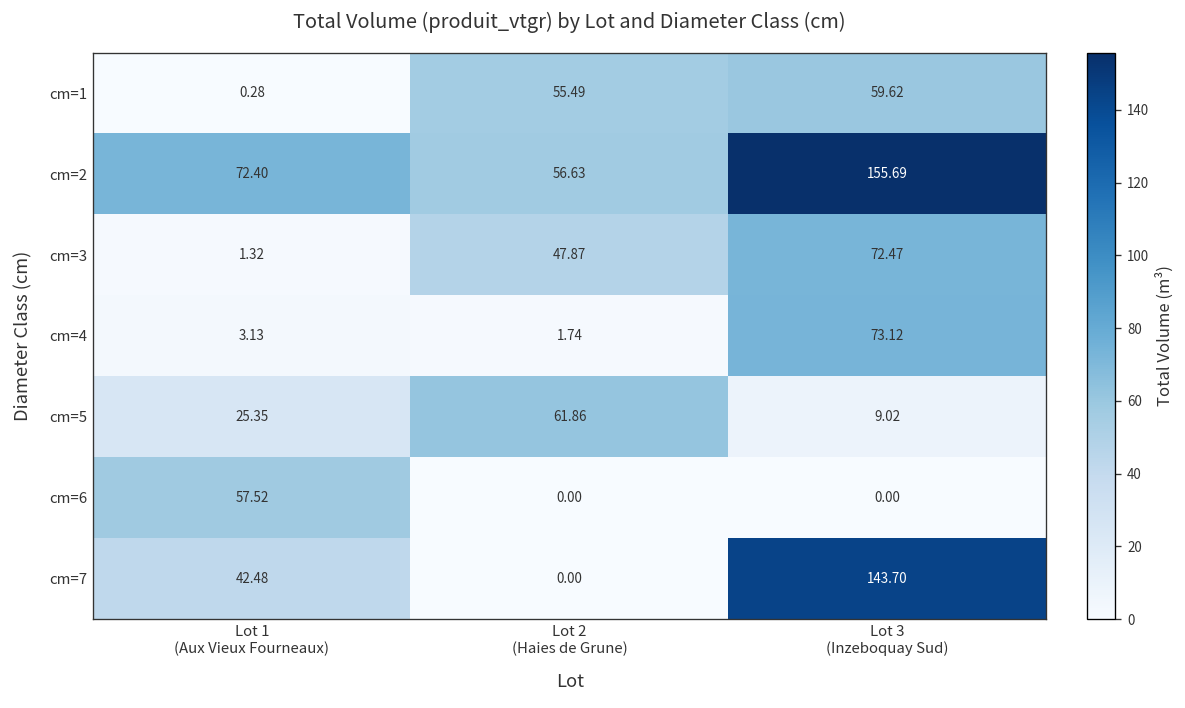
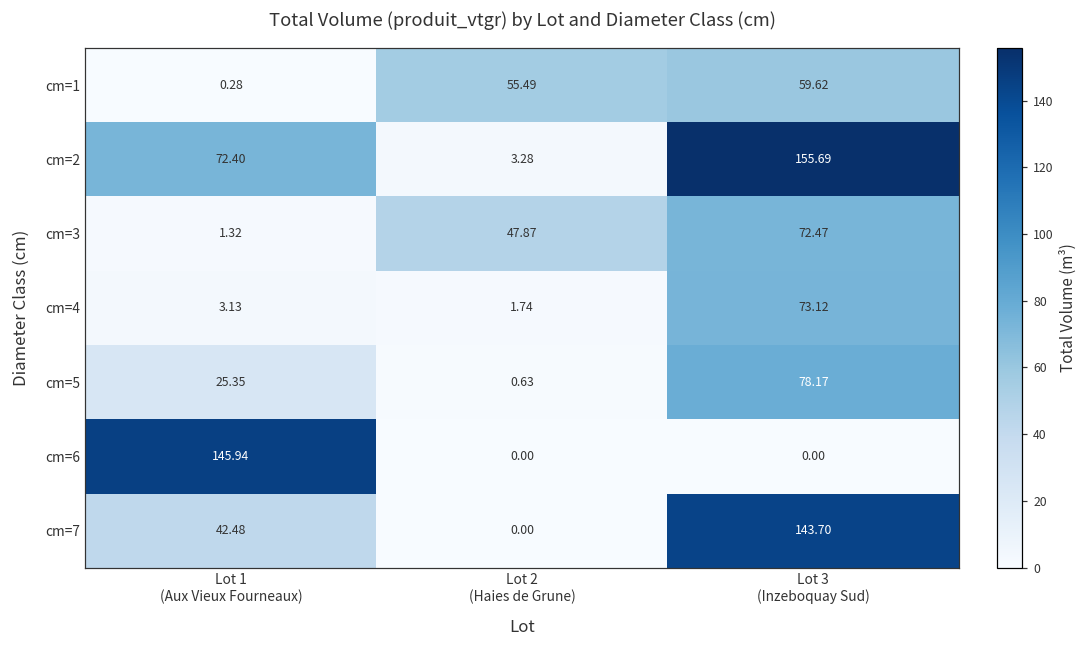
cm=2, Lot 2 (Haies de Grune): 56.63 -> 3.28
cm=5, Lot 2 (Haies de Grune): 61.86 -> 0.63
cm=5, Lot 3 (Inzeboquay Sud): 9.02 -> 78.17
cm=6, Lot 1 (Aux Vieux Fourneaux): 57.52 -> 145.94
